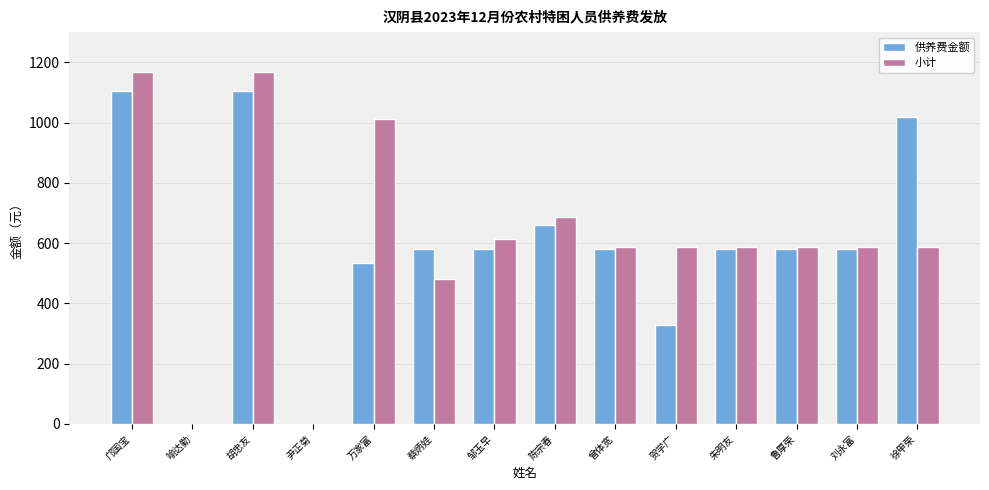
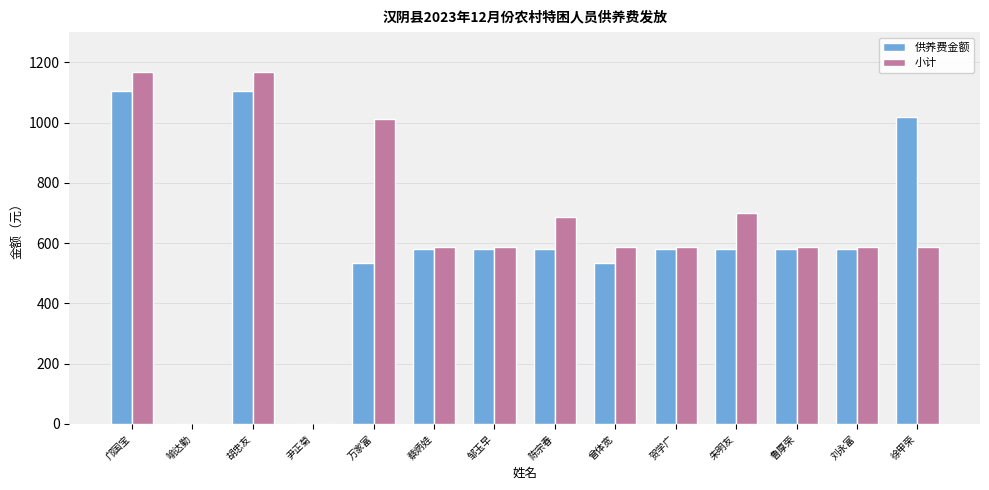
小计, 蔡炳娃: 480 -> 590
小计, 邹玉早: 620 -> 590
供养费金额, 陈宗春: 660 -> 580
供养费金额, 曾体宽: 580 -> 530
供养费金额, 贺学广: 330 -> 580
小计, 朱明友: 590 -> 700
